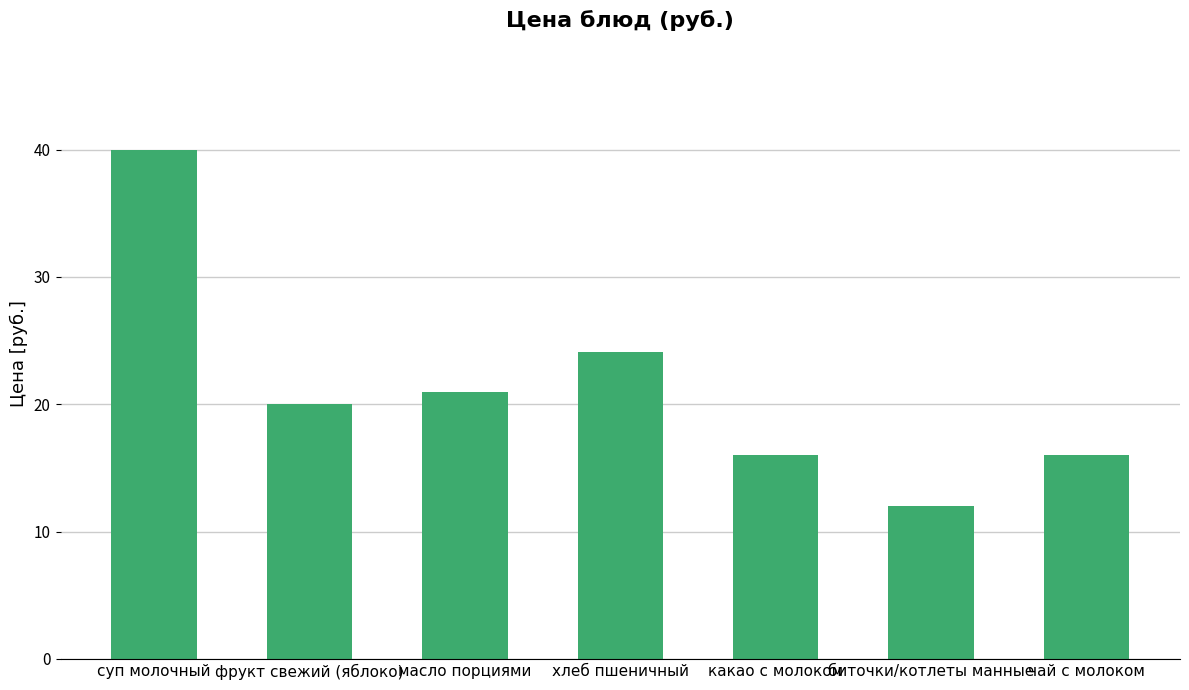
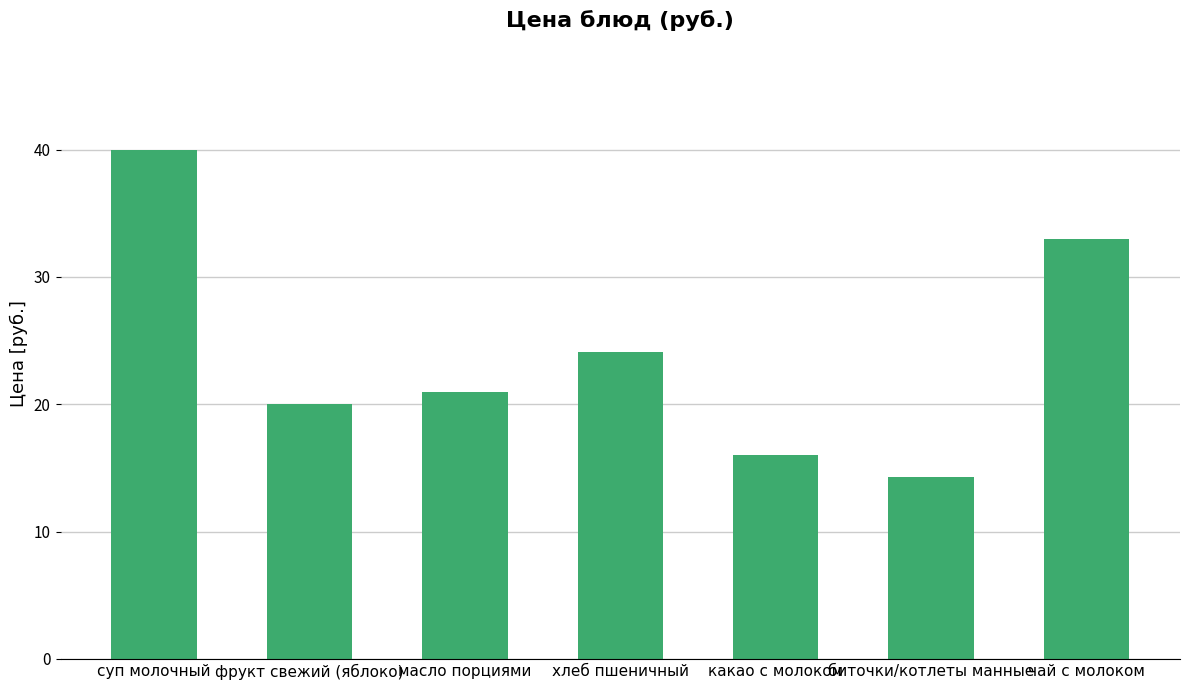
биточки/котлеты манные: 12.0 -> 14.3
чай с молоком: 16 -> 33
